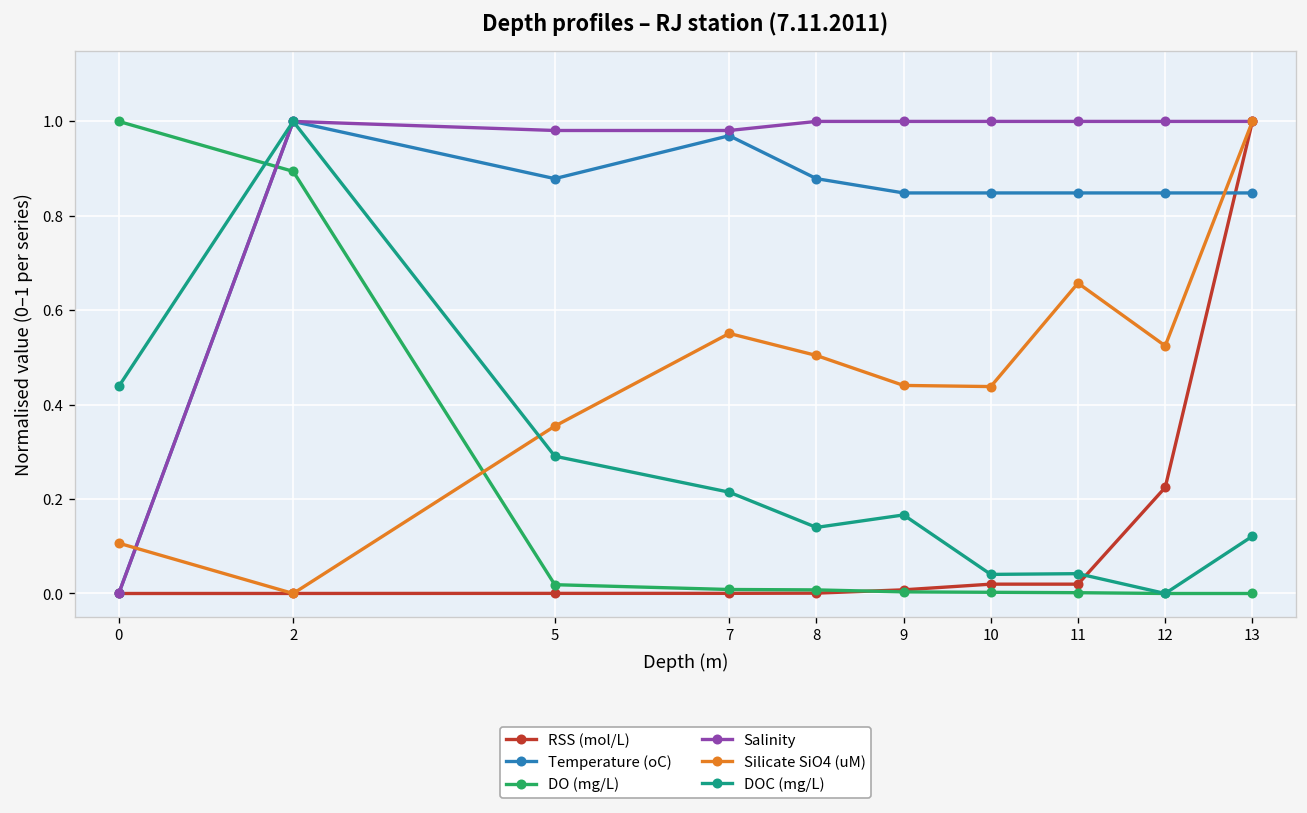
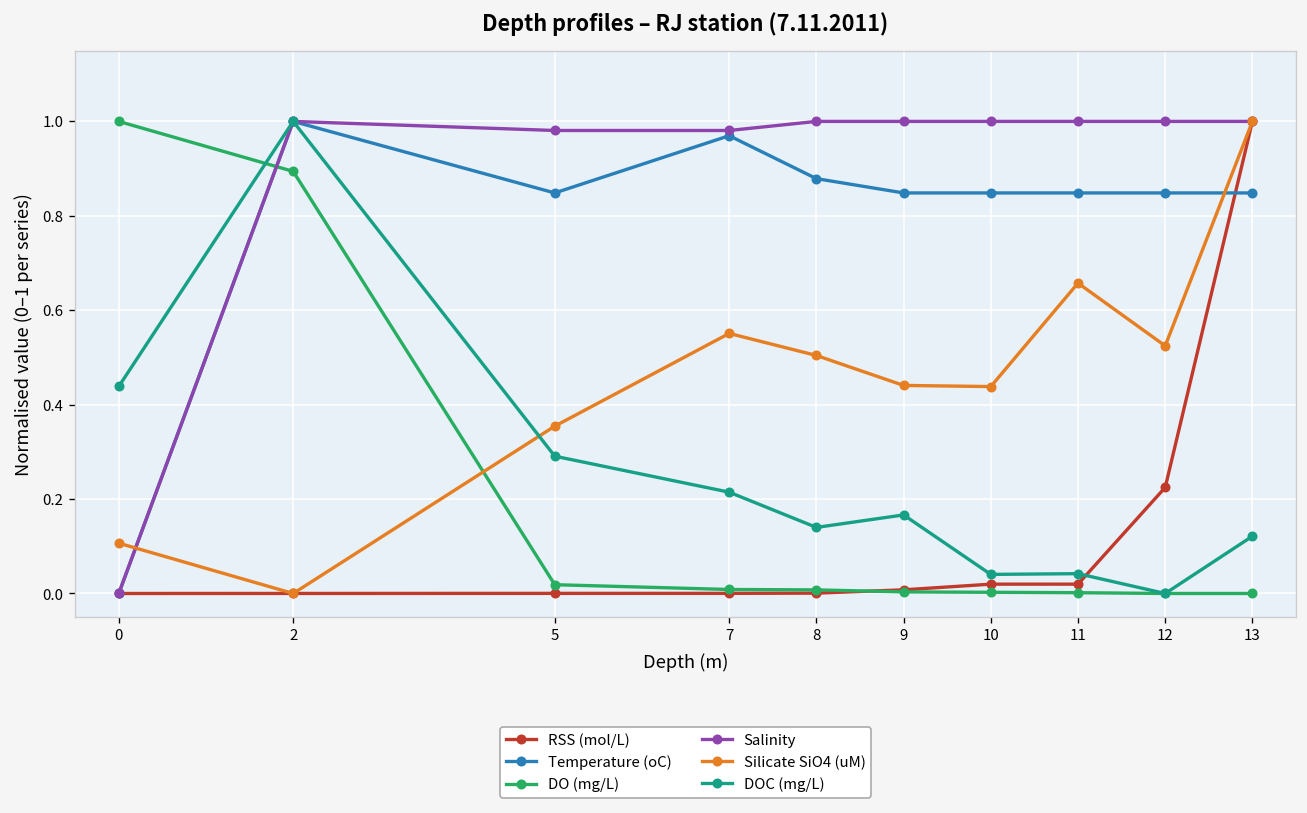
Temperature (oC), 5: 0.88 -> 0.85
